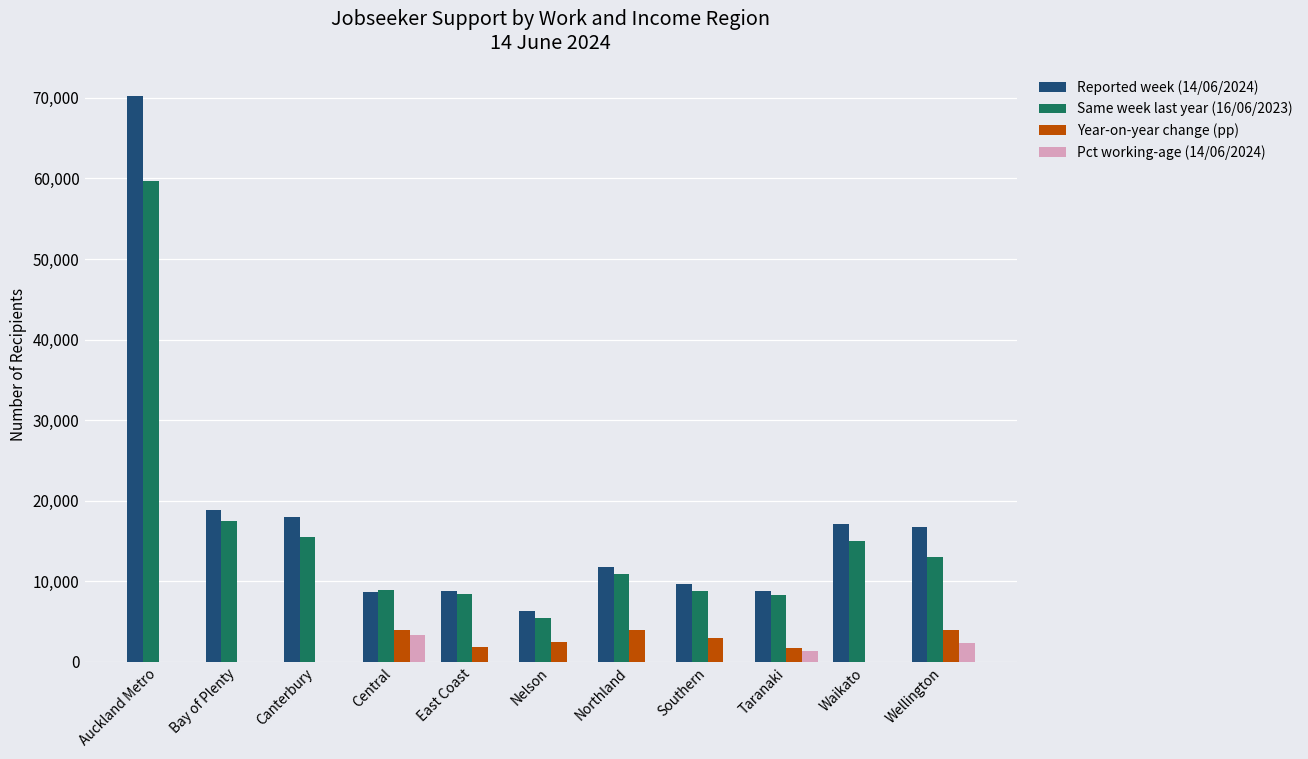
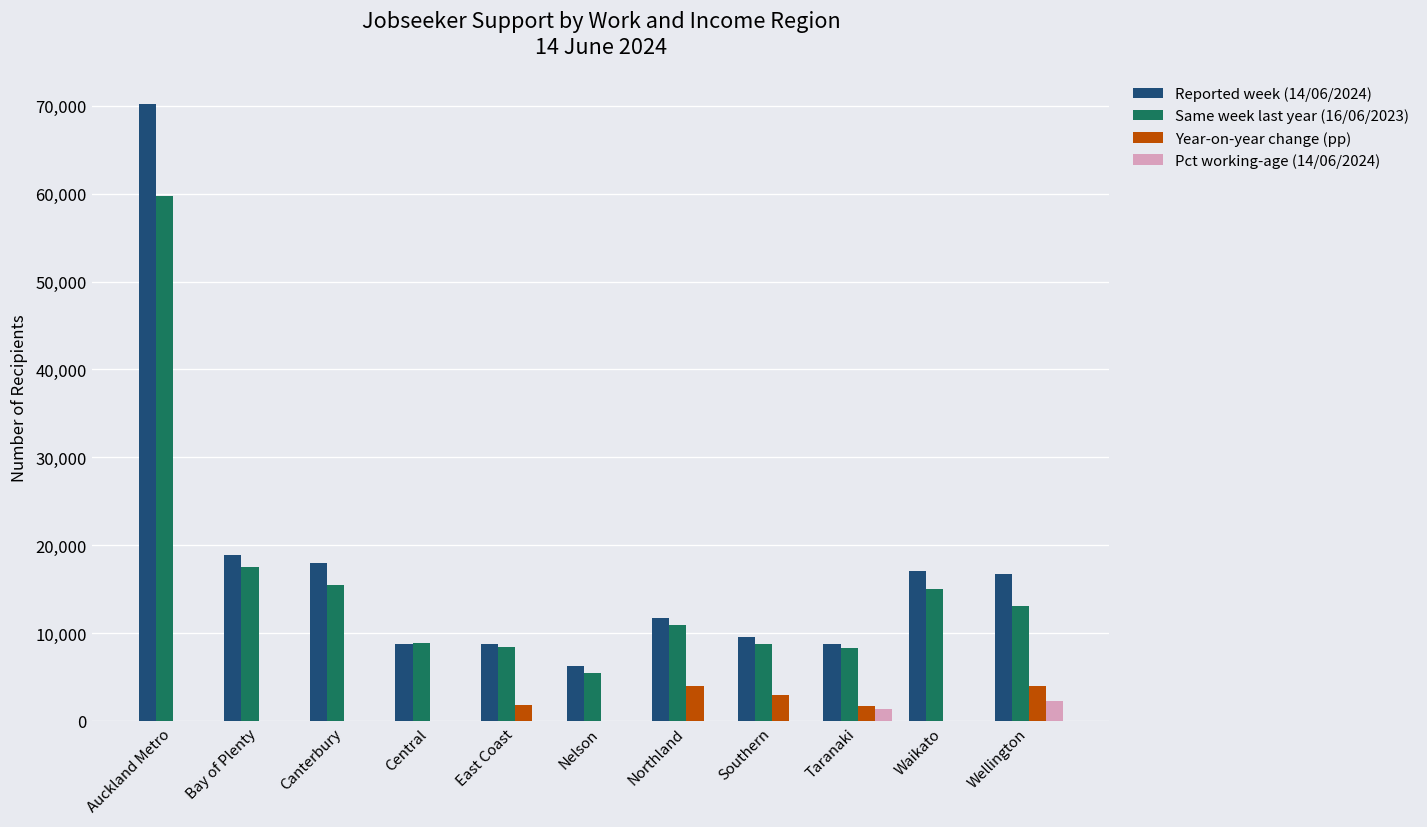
Year-on-year change (pp), Central: 4,000 -> 0
Pct working-age (14/06/2024), Central: 3,000 -> 0
Year-on-year change (pp), Nelson: 2,000 -> 0
